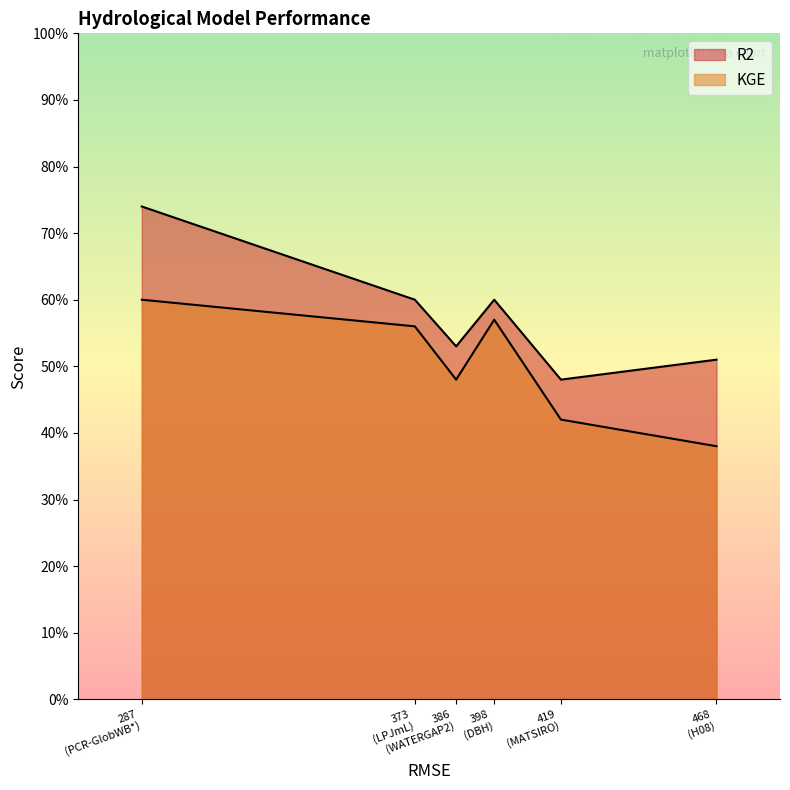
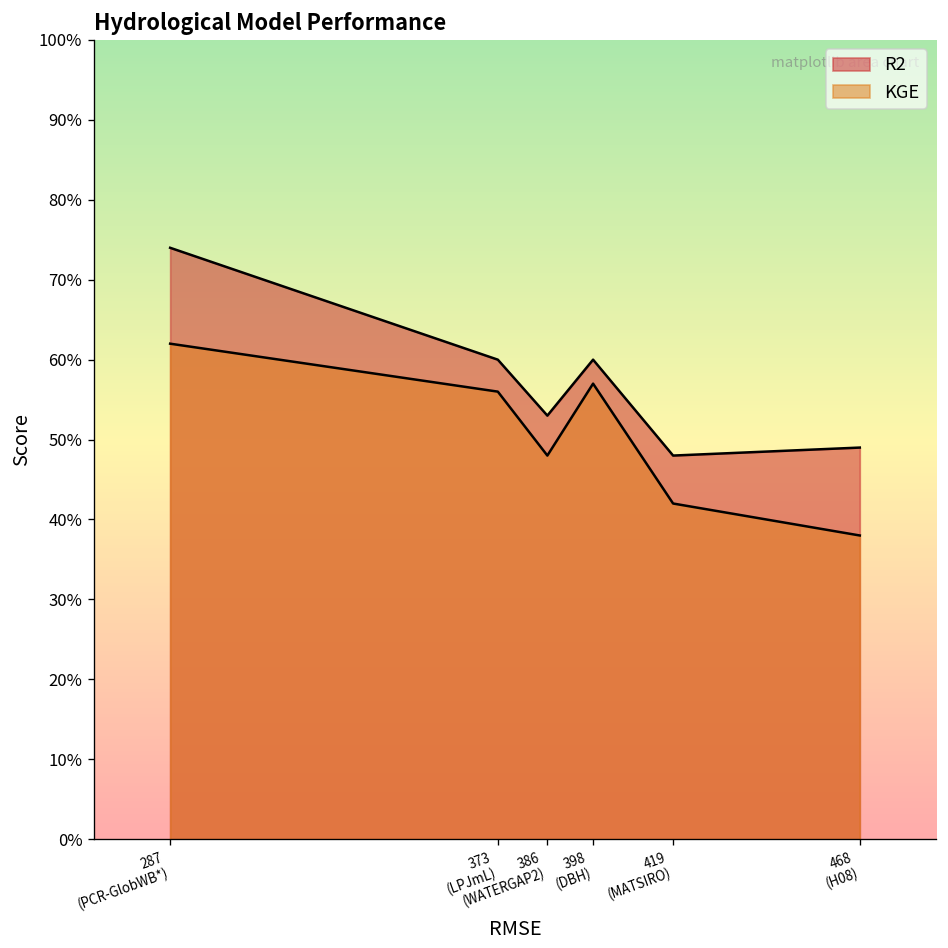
KGE, 287 (PCR-GlobWB*): 60% -> 62%
R2, 468 (H08): 51% -> 49%
